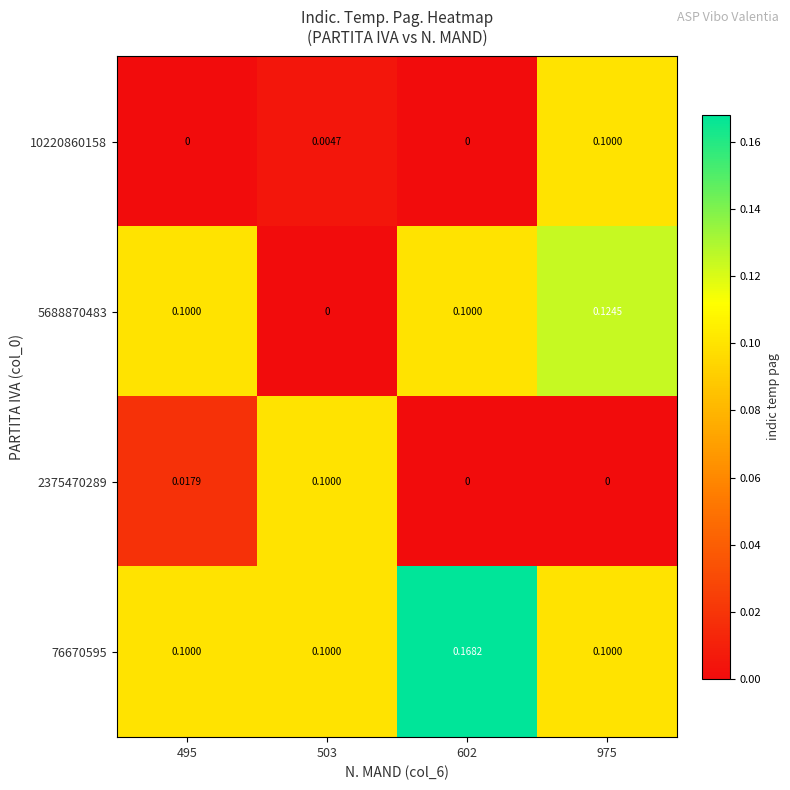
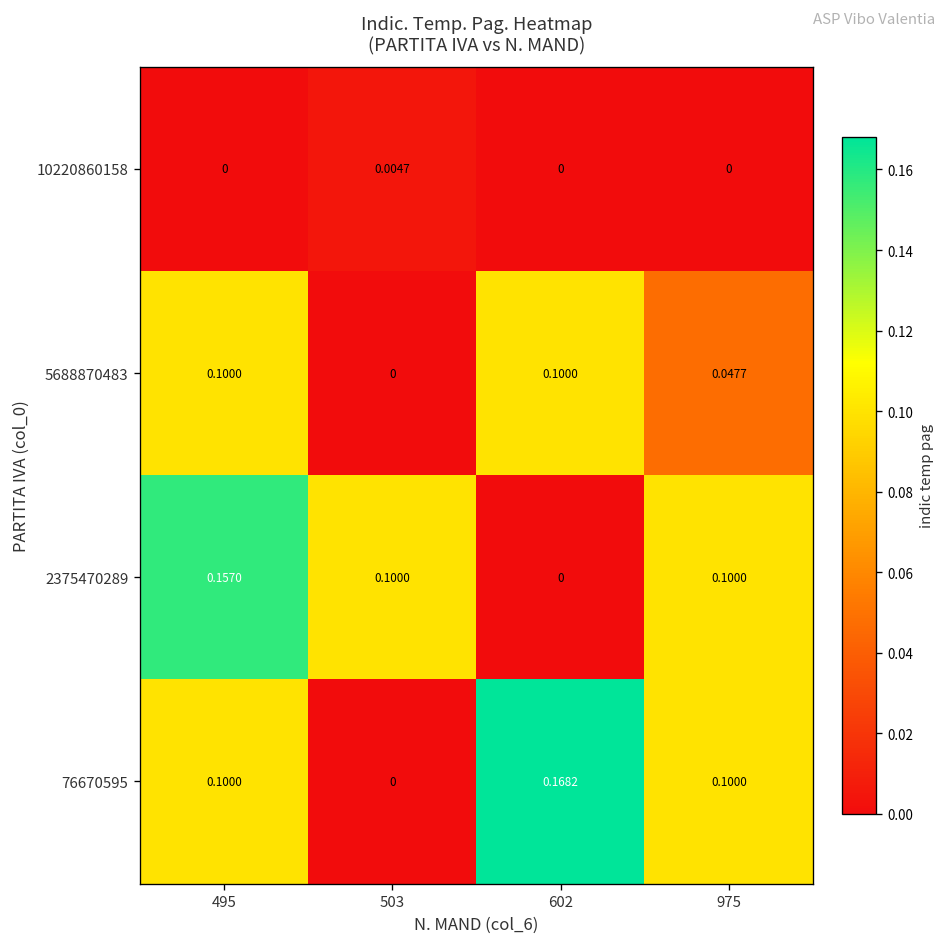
10220860158, 975: 0.1000 -> 0
5688870483, 975: 0.1245 -> 0.0477
2375470289, 495: 0.0179 -> 0.1570
2375470289, 975: 0 -> 0.1000
76670595, 503: 0.1000 -> 0
